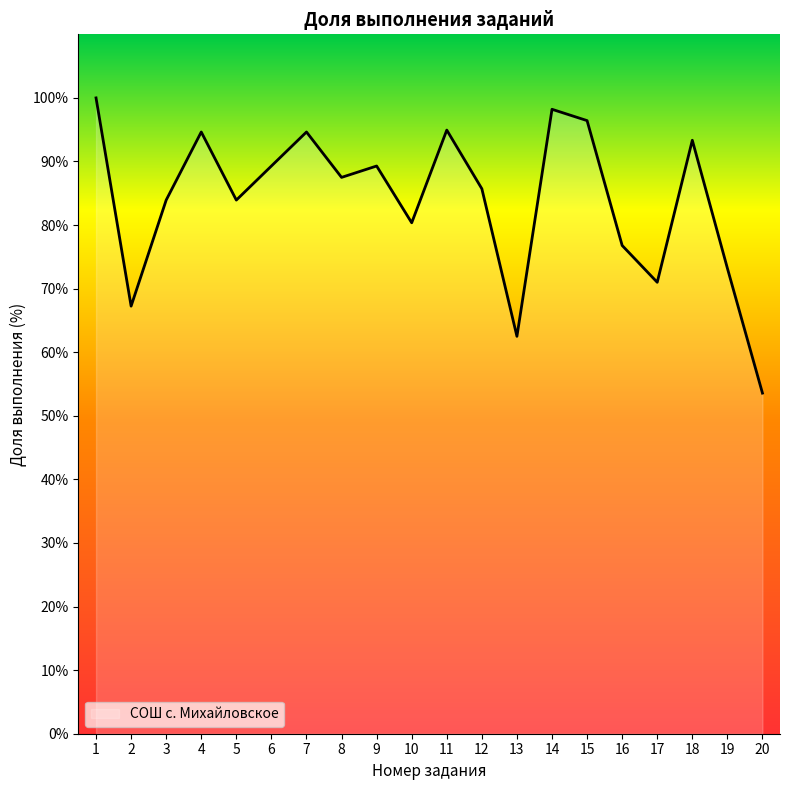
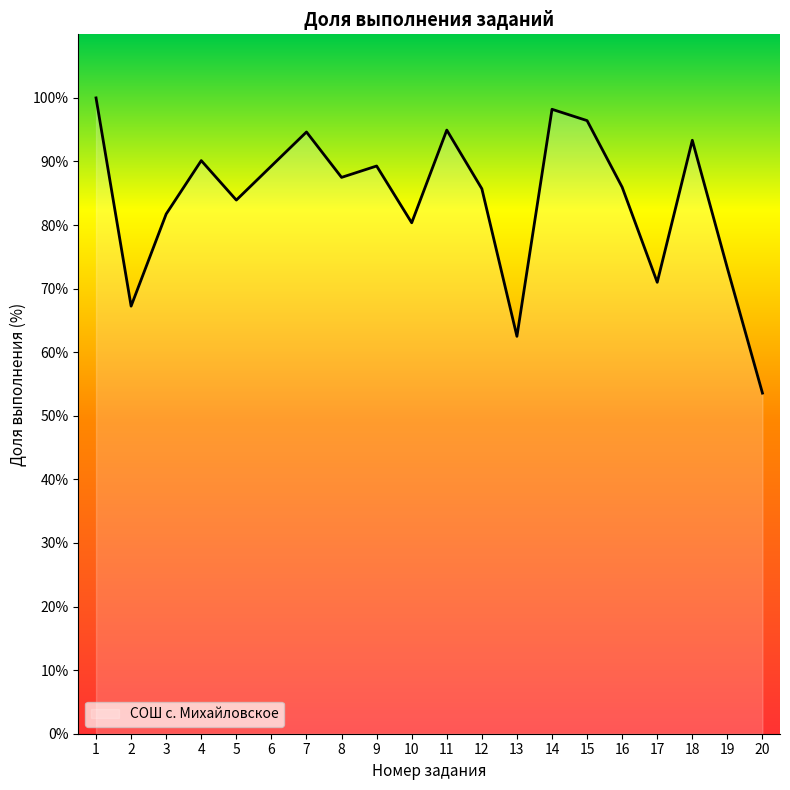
3: 84% -> 82%
4: 95% -> 90%
16: 77% -> 86%
